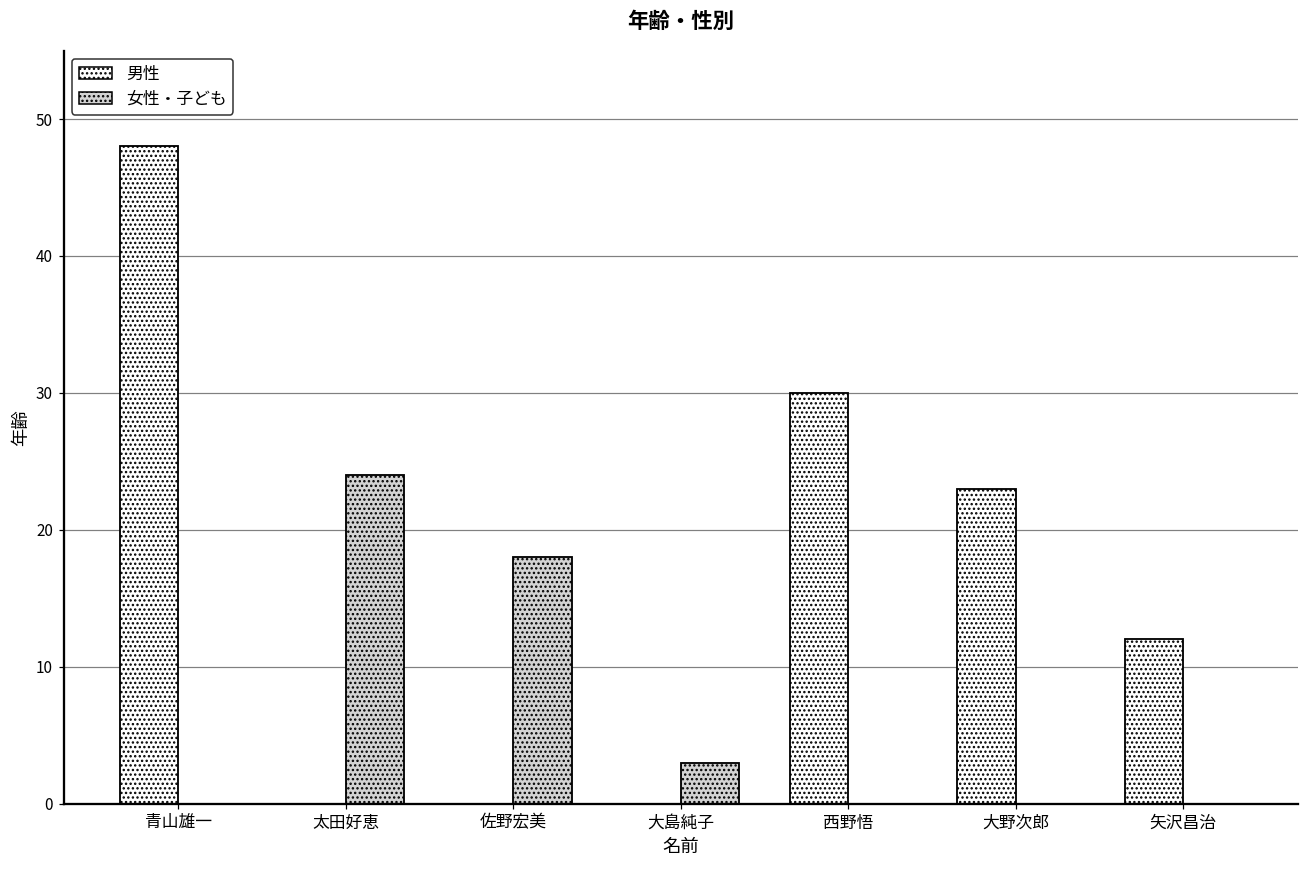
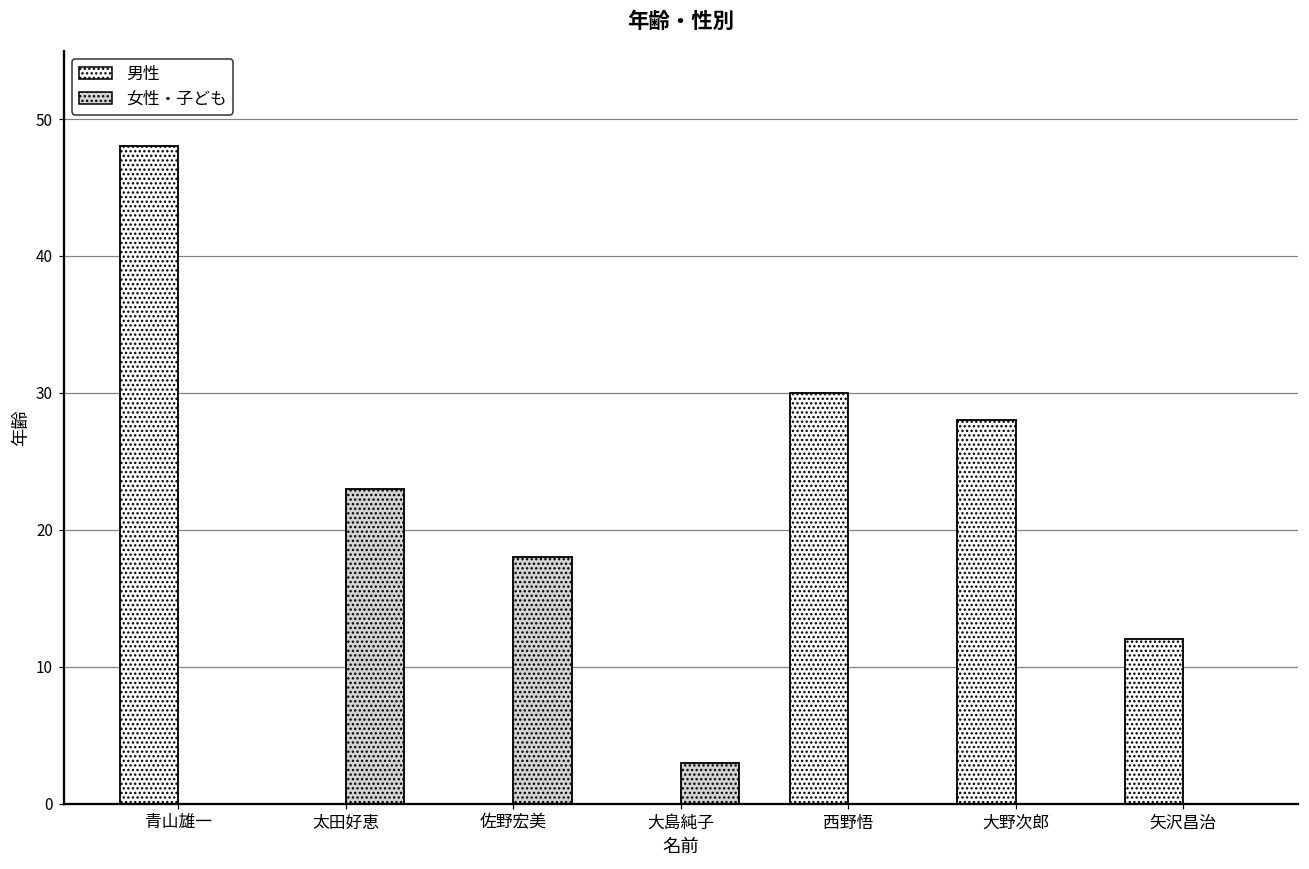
女性・子ども, 太田好恵: 24 -> 23
男性, 大野次郎: 23 -> 28
